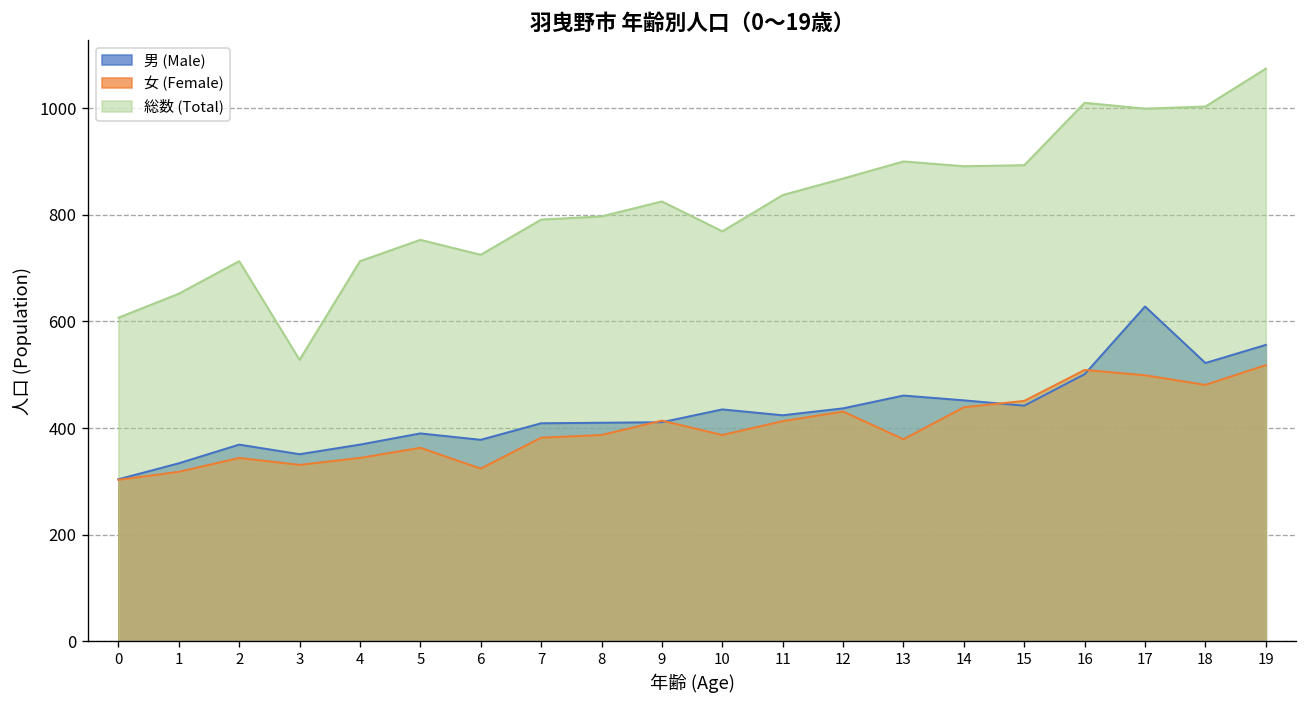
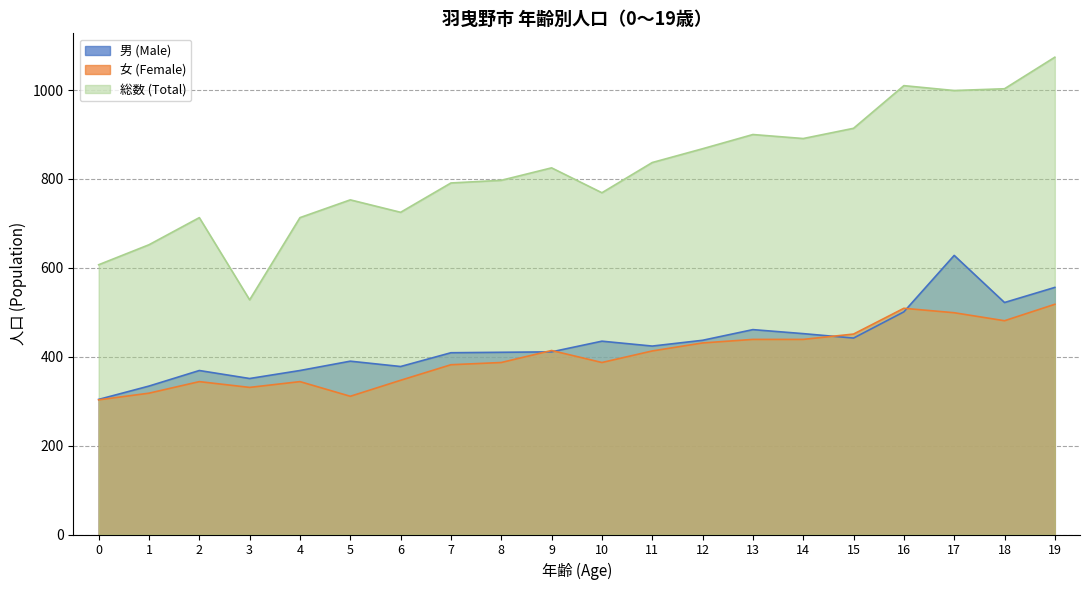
女 (Female), 5: 360 -> 310
女 (Female), 6: 320 -> 350
女 (Female), 13: 380 -> 440
総数 (Total), 15: 890 -> 910
